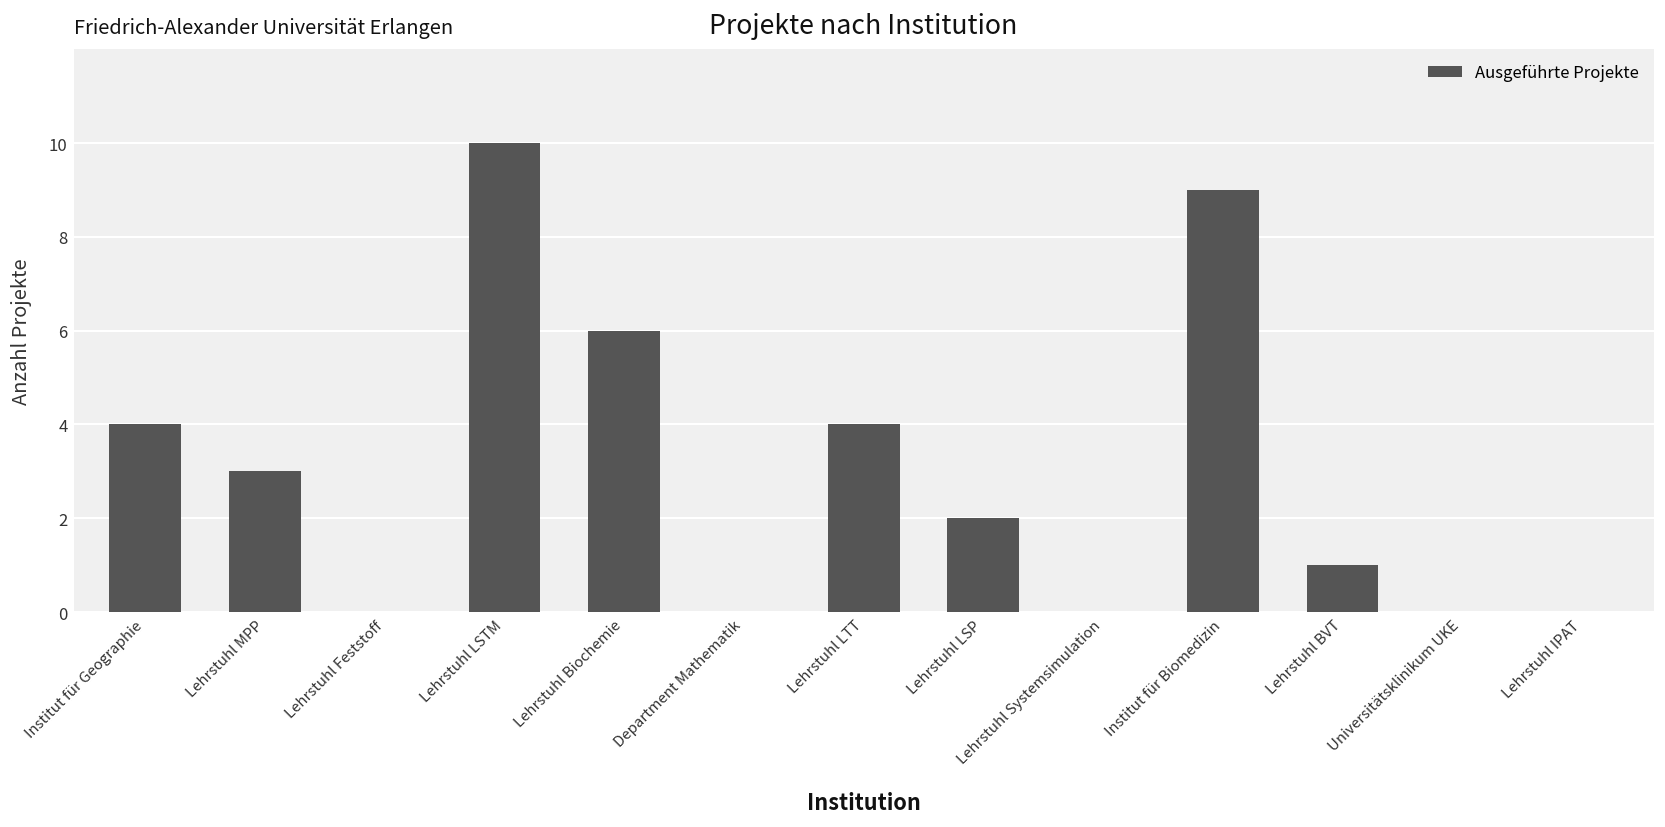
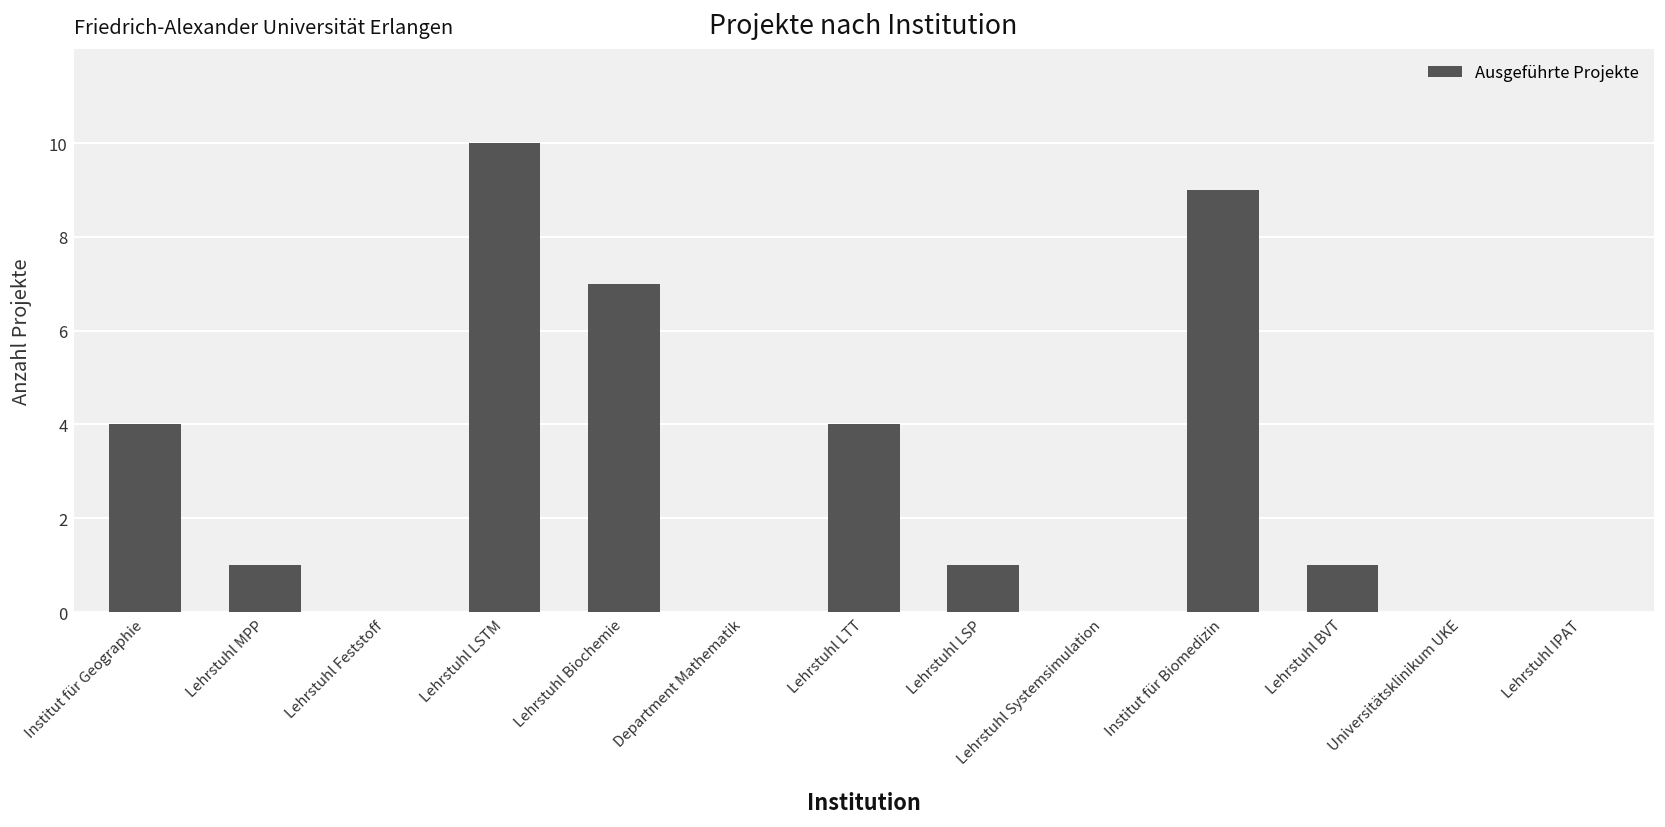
Lehrstuhl MPP: 3 -> 1
Lehrstuhl Biochemie: 6 -> 7
Lehrstuhl LSP: 2 -> 1
